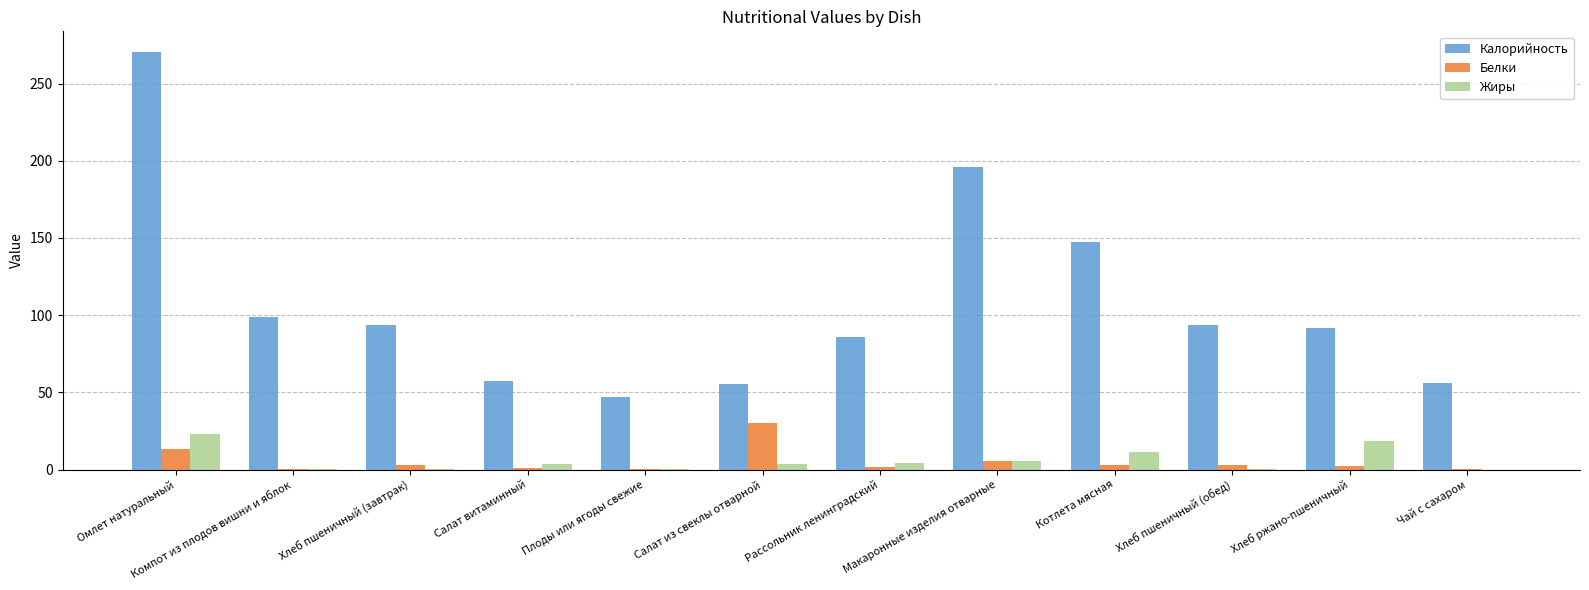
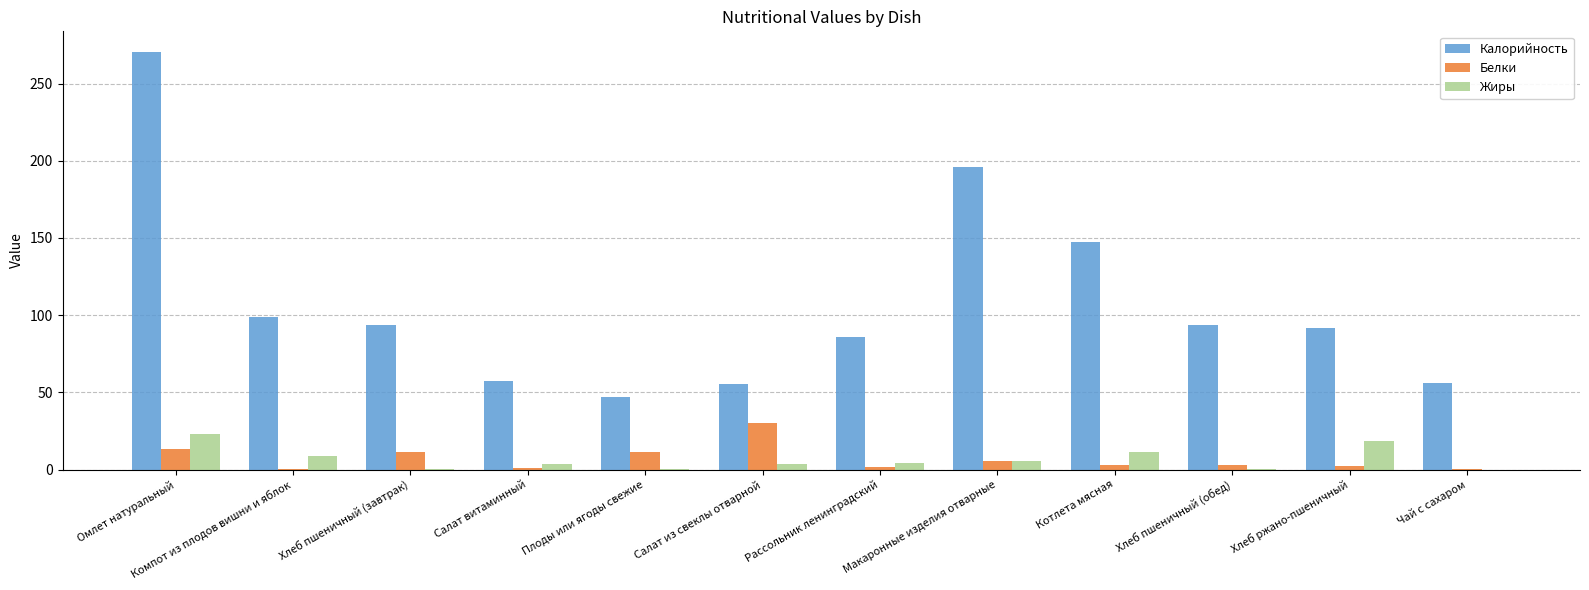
Жиры, Компот из плодов вишни и яблок: 0 -> 9
Белки, Хлеб пшеничный (завтрак): 3 -> 12
Белки, Плоды или ягоды свежие: 0 -> 11
